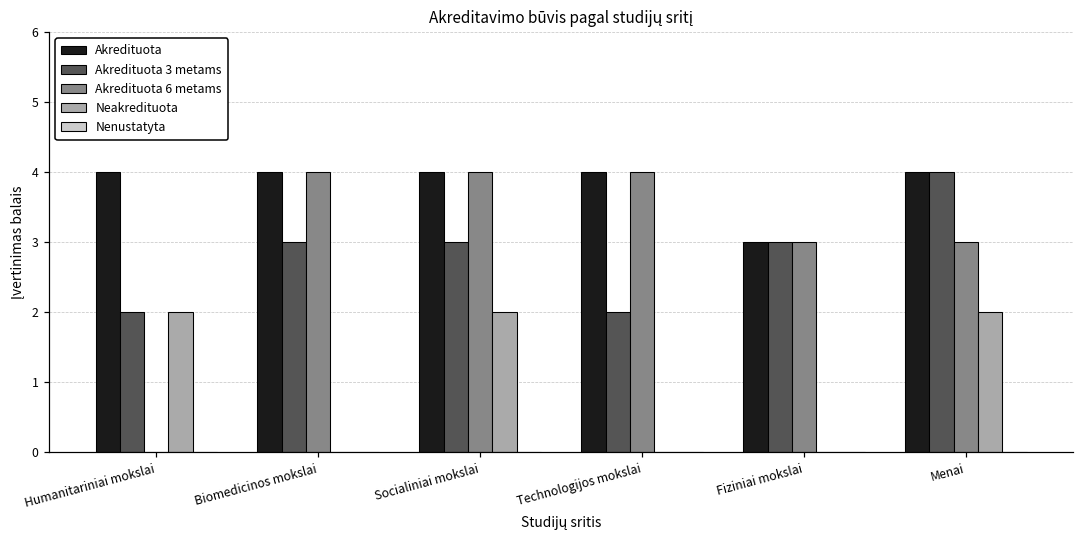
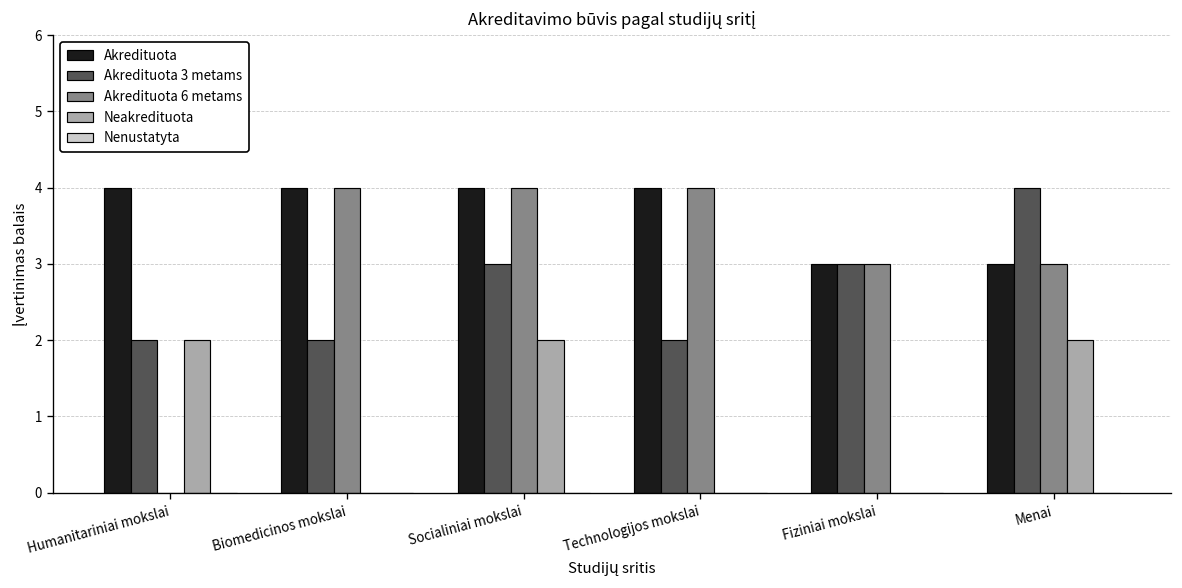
Akredituota 3 metams, Biomedicinos mokslai: 3 -> 2
Akredituota, Menai: 4 -> 3
